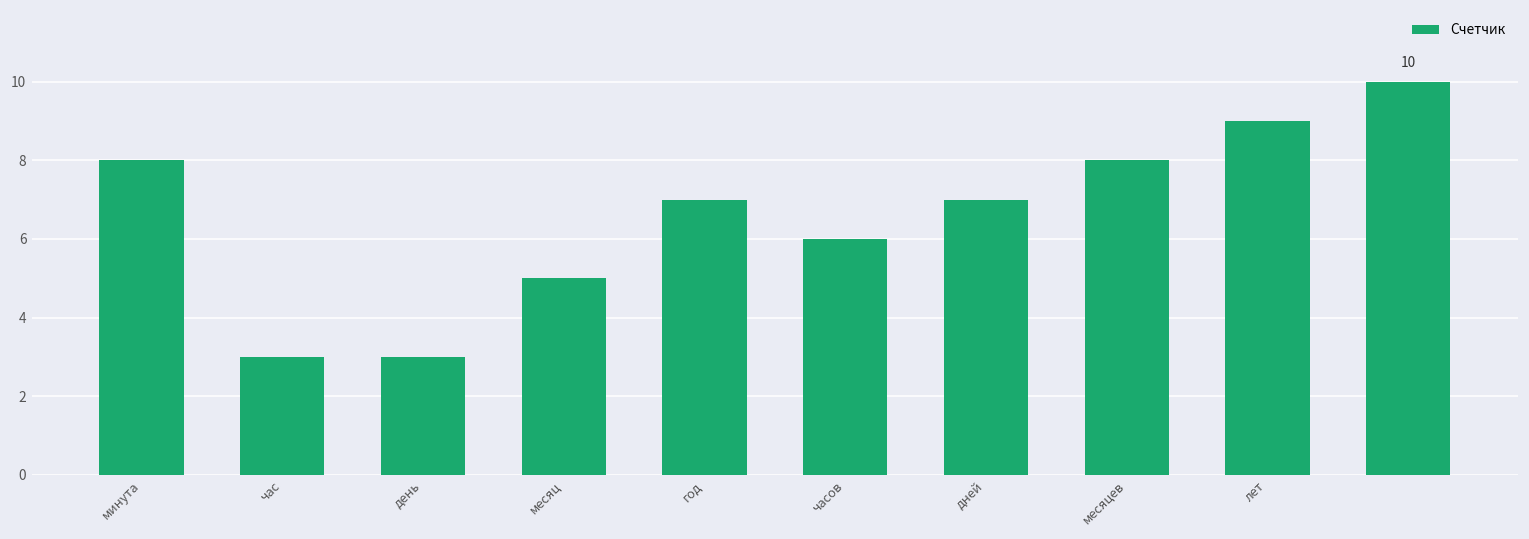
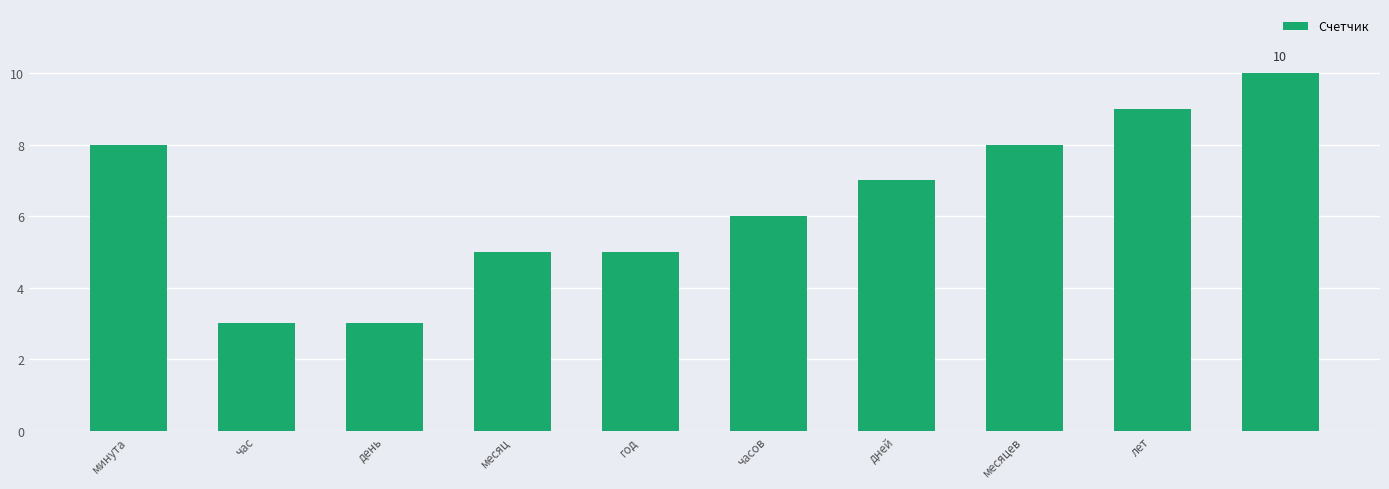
год: 7 -> 5
